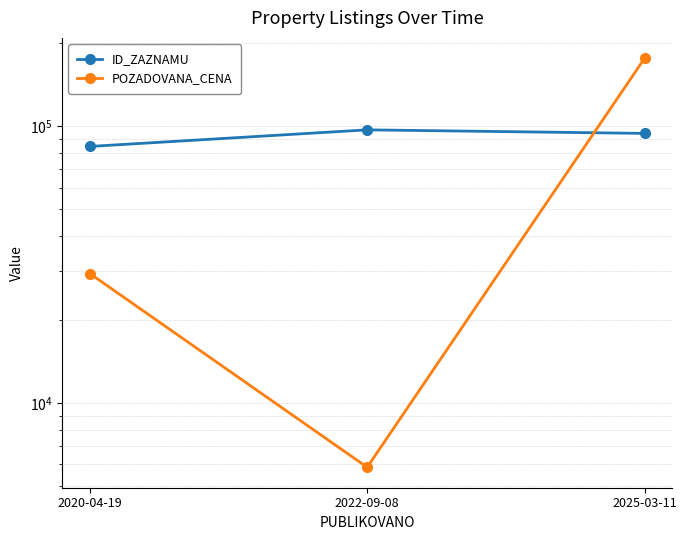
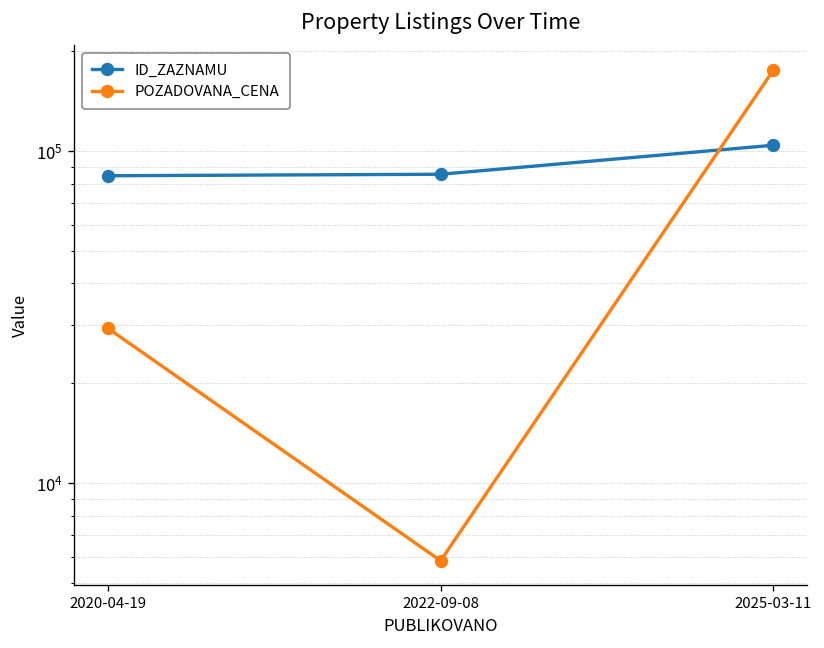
ID_ZAZNAMU, 2022-09-08: 97000 -> 85000
ID_ZAZNAMU, 2025-03-11: 94000 -> 104000
